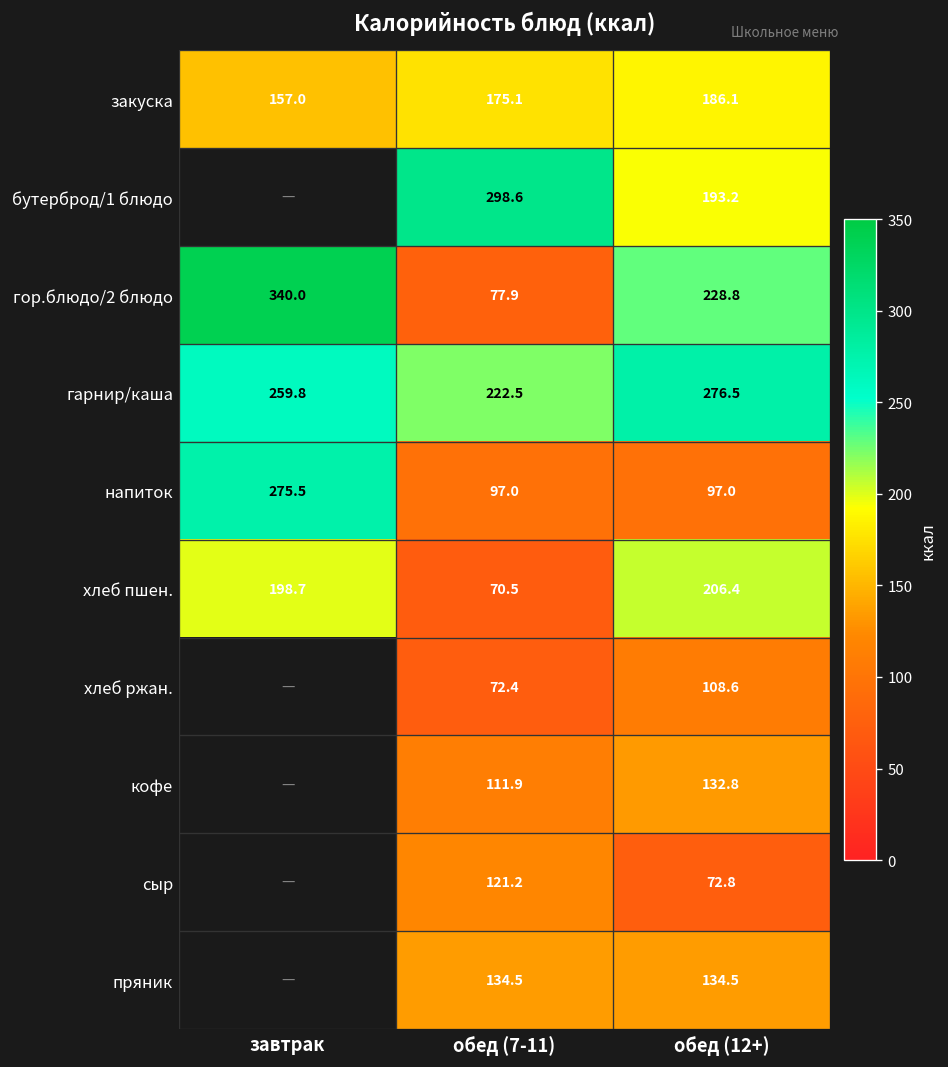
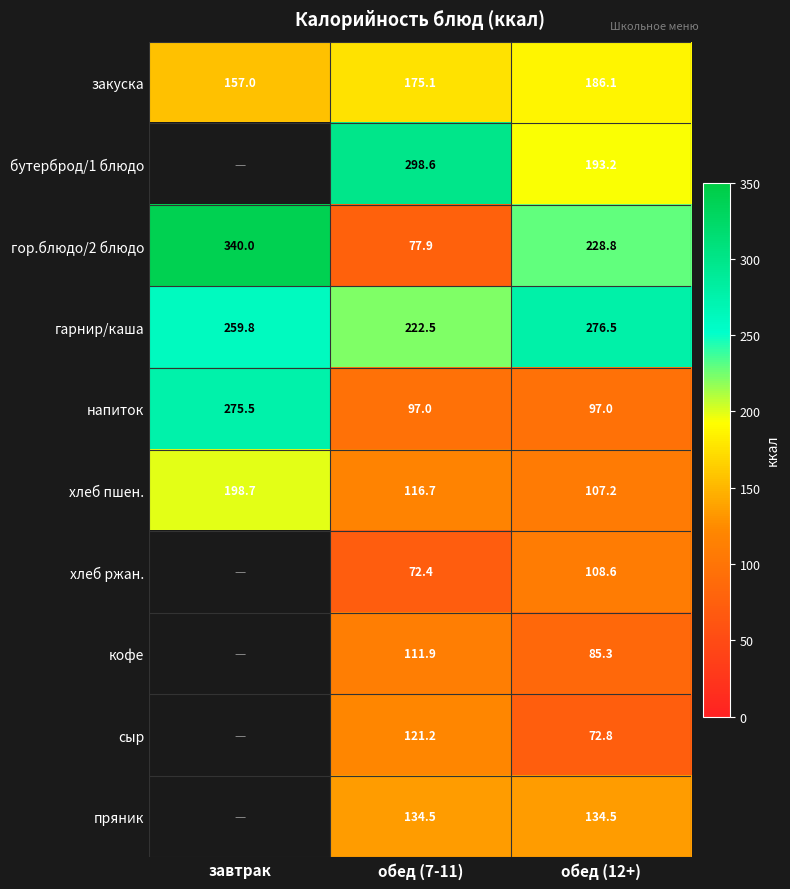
хлеб пшен., обед (7-11): 70.5 -> 116.7
хлеб пшен., обед (12+): 206.4 -> 107.2
кофе, обед (12+): 132.8 -> 85.3
